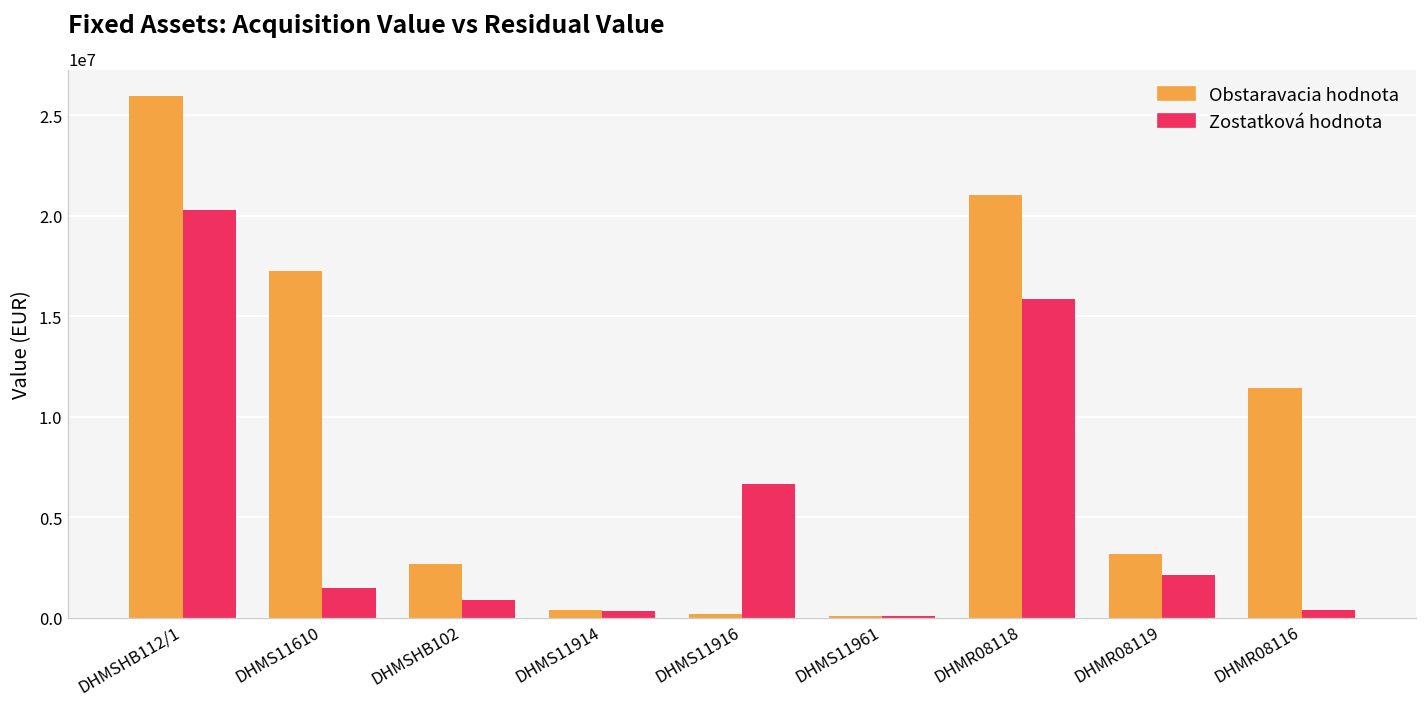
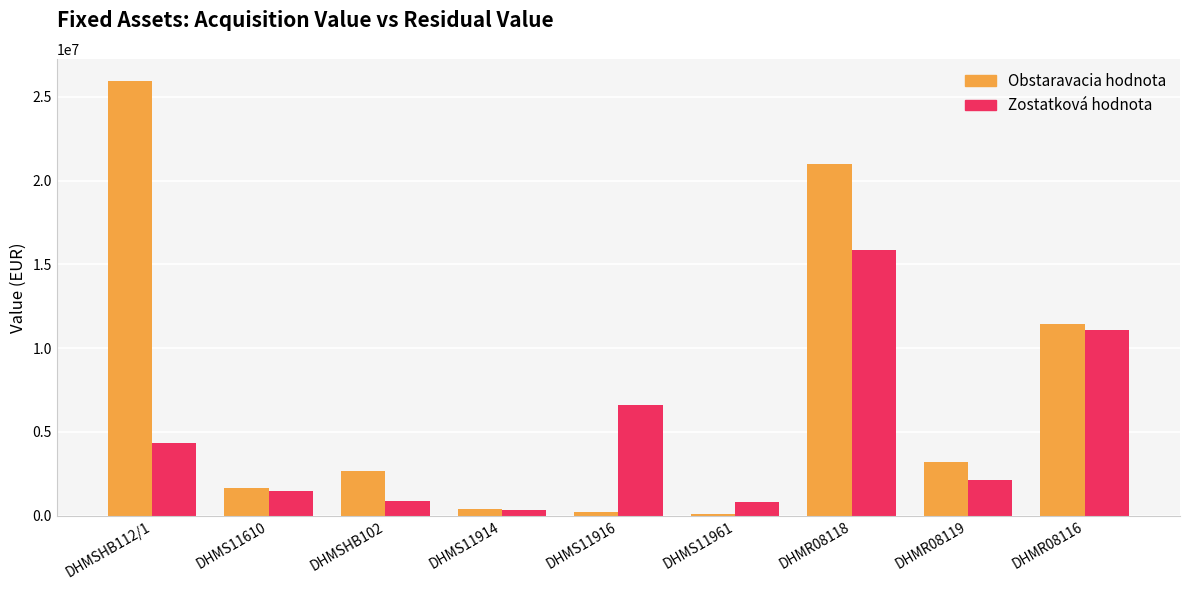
Zostatková hodnota, DHMSHB112/1: 20300000 -> 4300000
Obstaravacia hodnota, DHMS11610: 17300000 -> 1700000
Zostatková hodnota, DHMS11961: 100000 -> 800000
Zostatková hodnota, DHMR08116: 400000 -> 11100000
